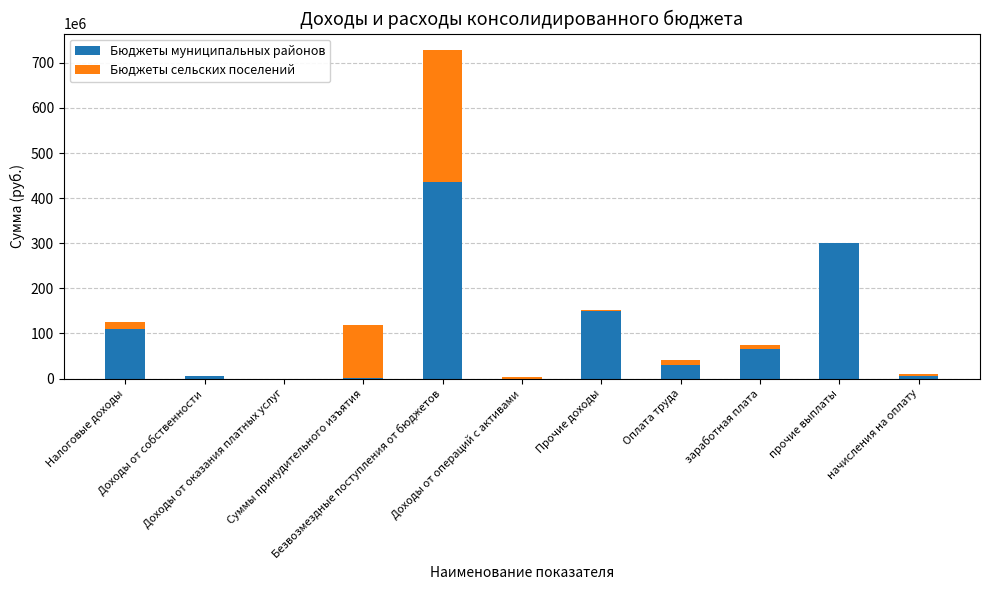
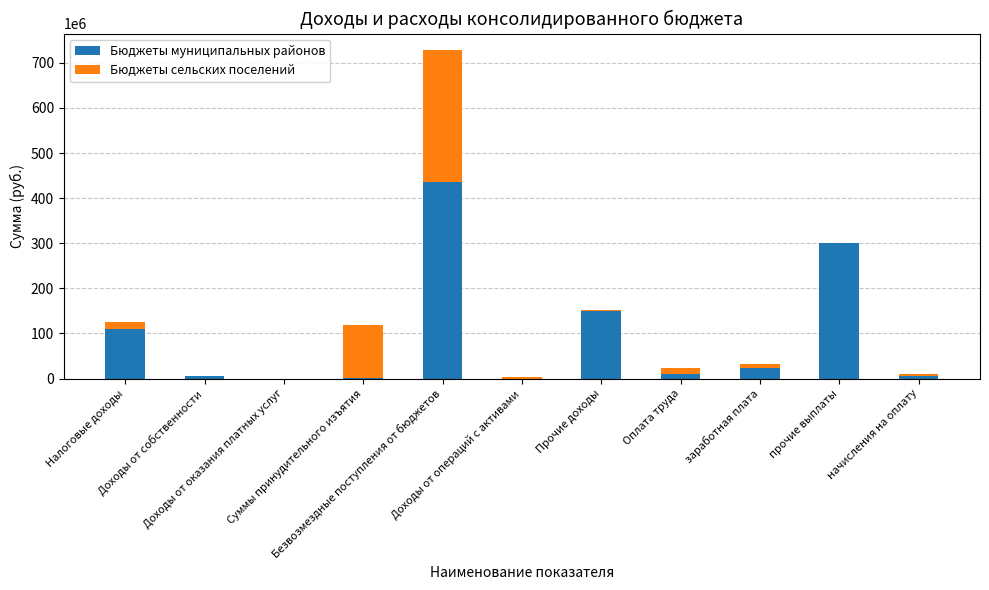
Бюджеты муниципальных районов, Оплата труда: 30000000 -> 10000000
Бюджеты муниципальных районов, заработная плата: 70000000 -> 20000000
